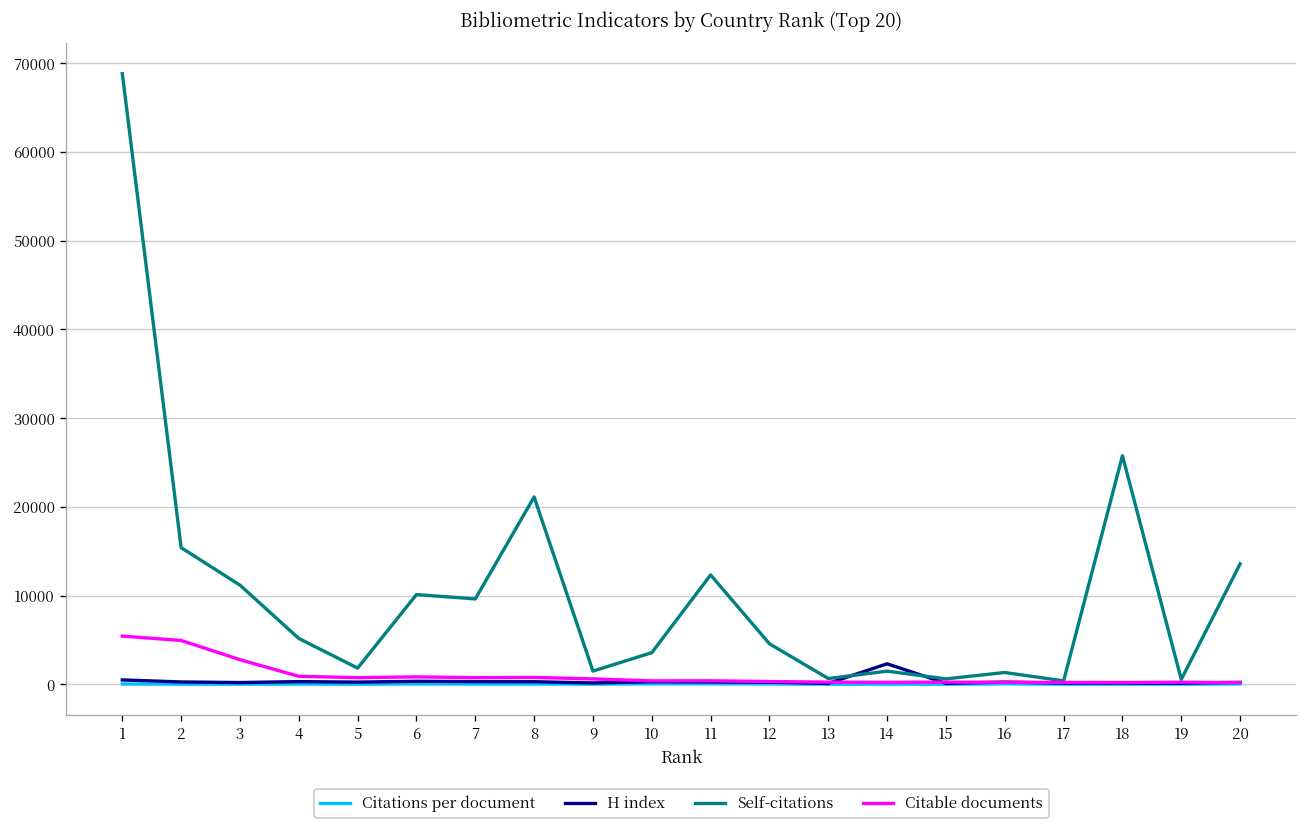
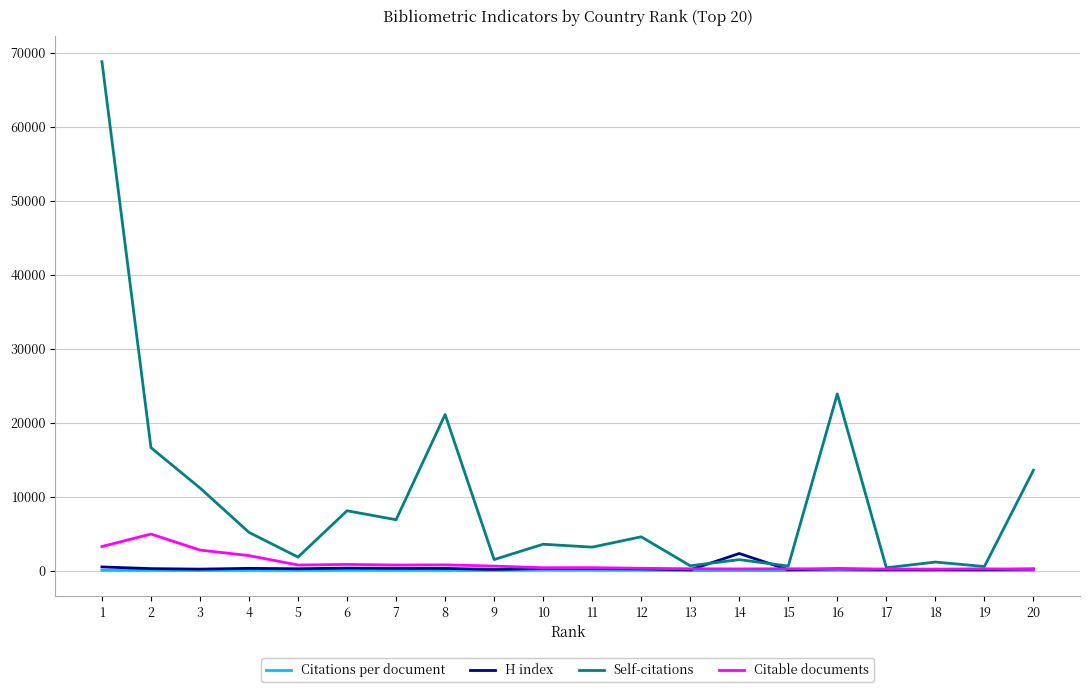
Citable documents, 1: 5000 -> 3000
Self-citations, 2: 15000 -> 17000
Citable documents, 4: 1000 -> 2000
Self-citations, 6: 10000 -> 8000
Self-citations, 7: 10000 -> 7000
Self-citations, 11: 12000 -> 3000
Self-citations, 16: 1000 -> 24000
Self-citations, 18: 26000 -> 1000
